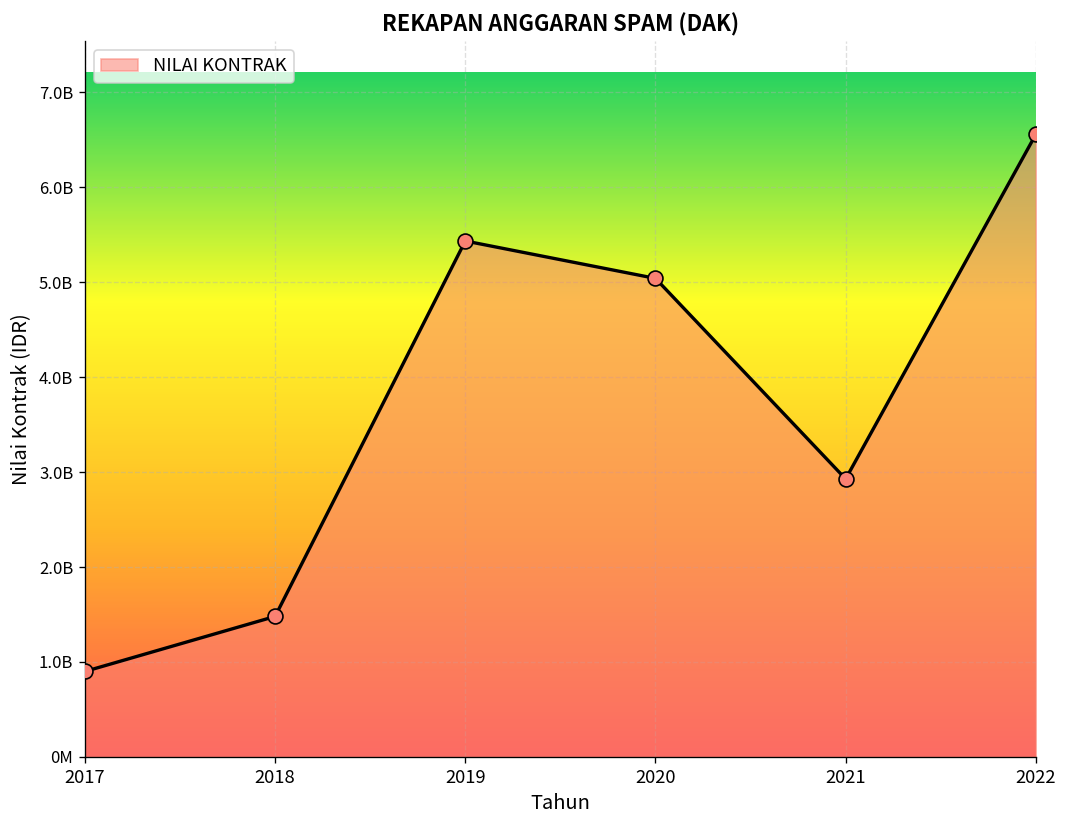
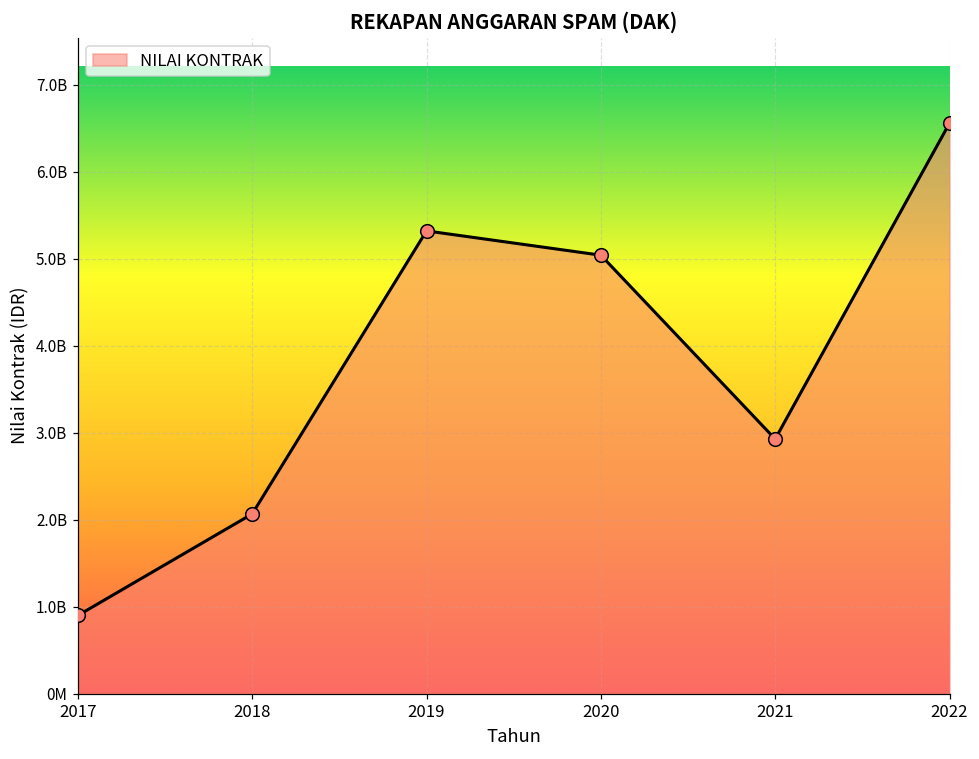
2018: 1500000000 -> 2100000000
2019: 5400000000 -> 5300000000
